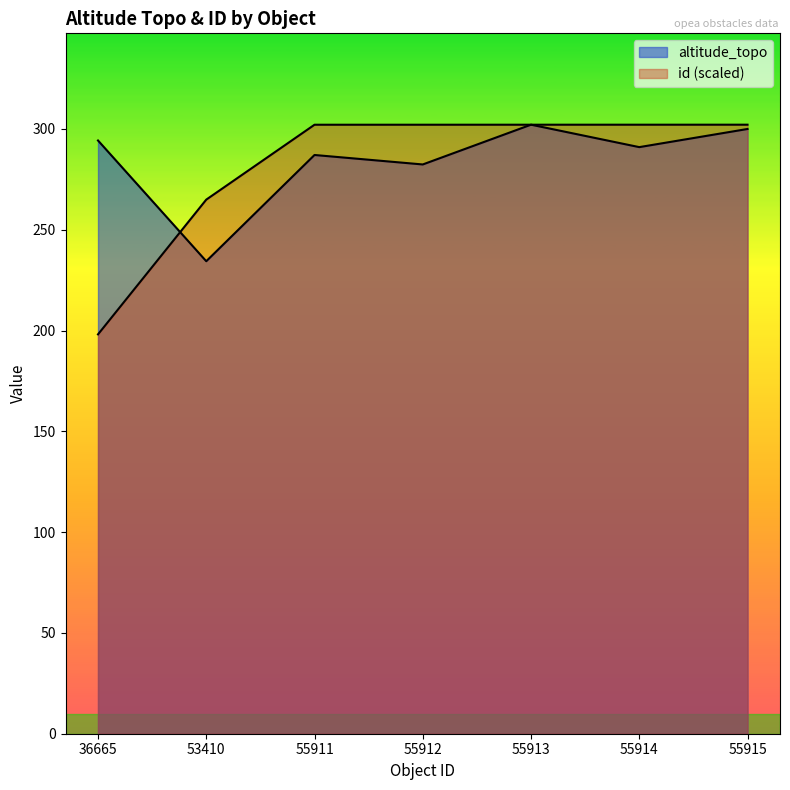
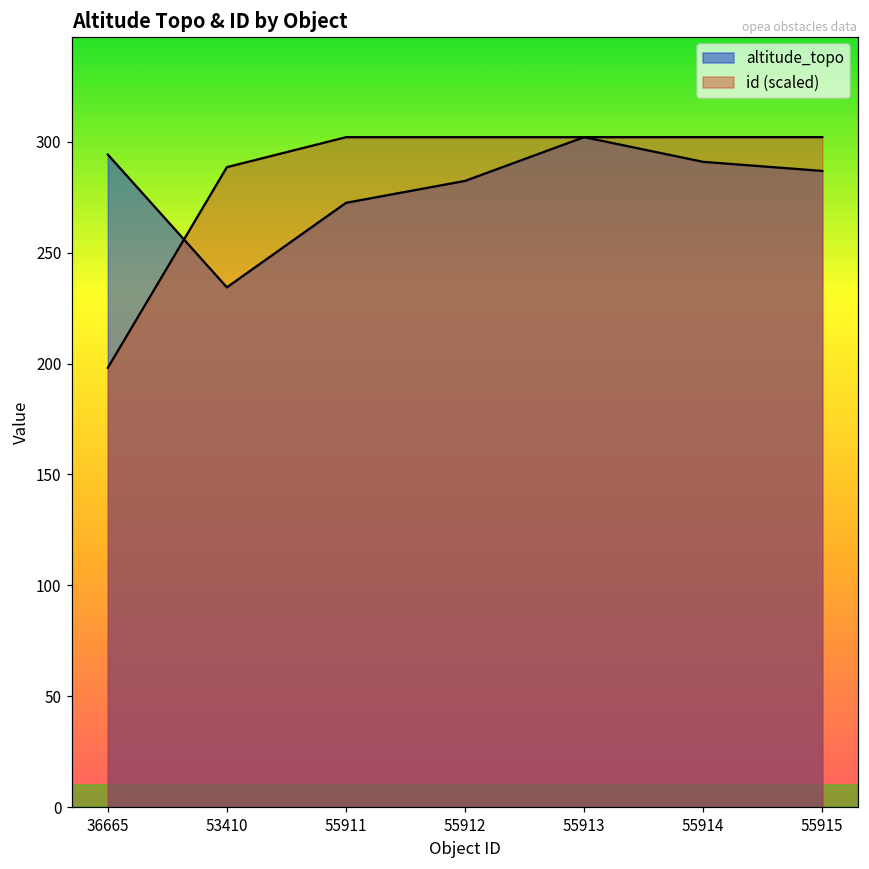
id (scaled), 53410: 265 -> 289
altitude_topo, 55911: 287 -> 273
altitude_topo, 55915: 300 -> 287
